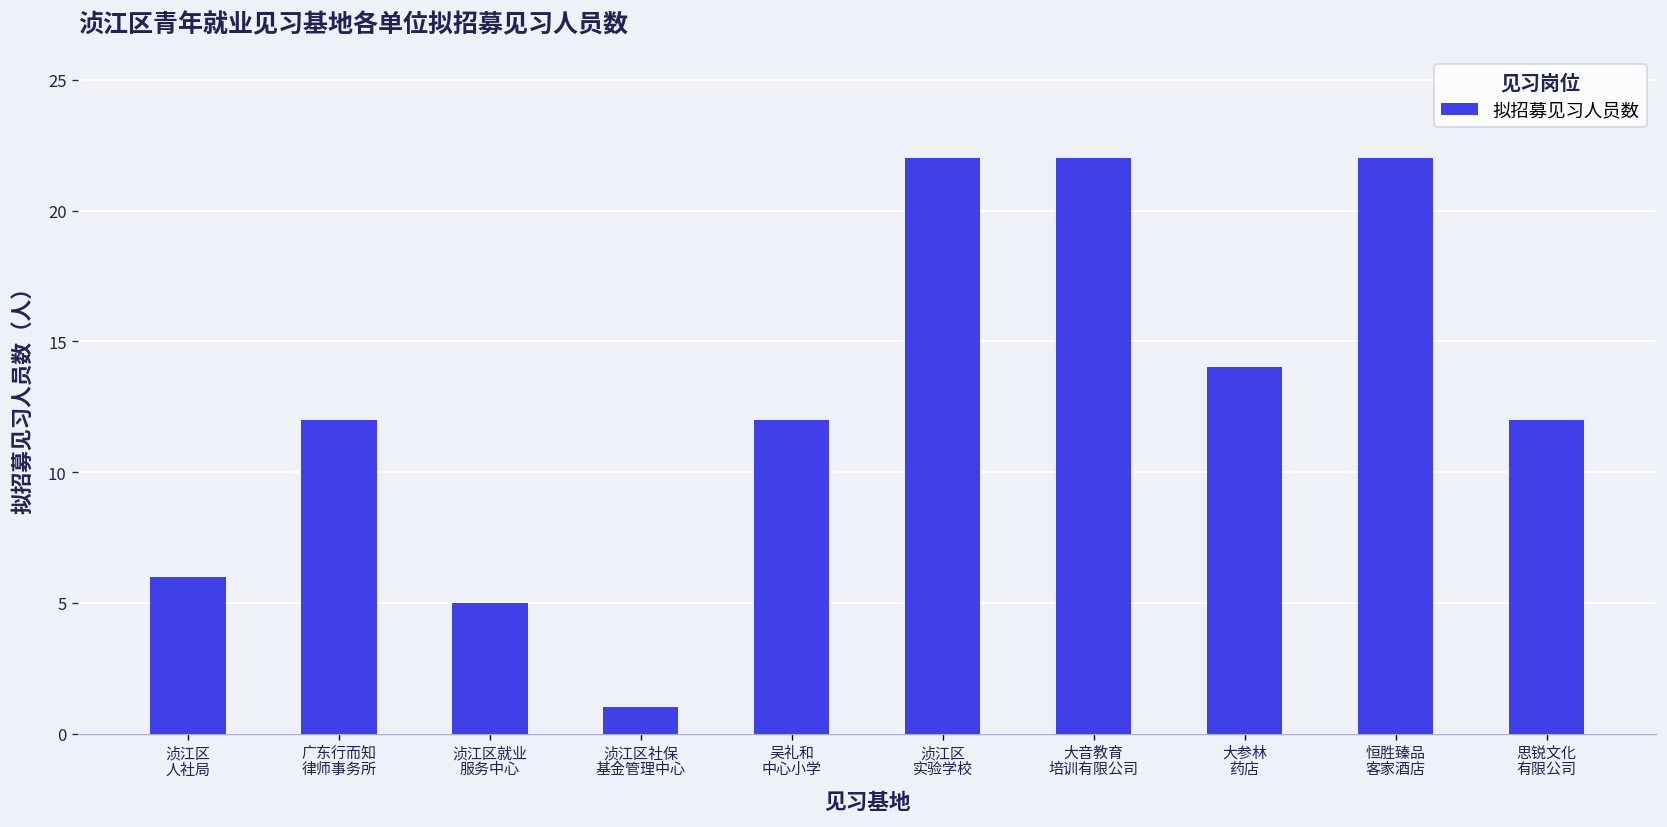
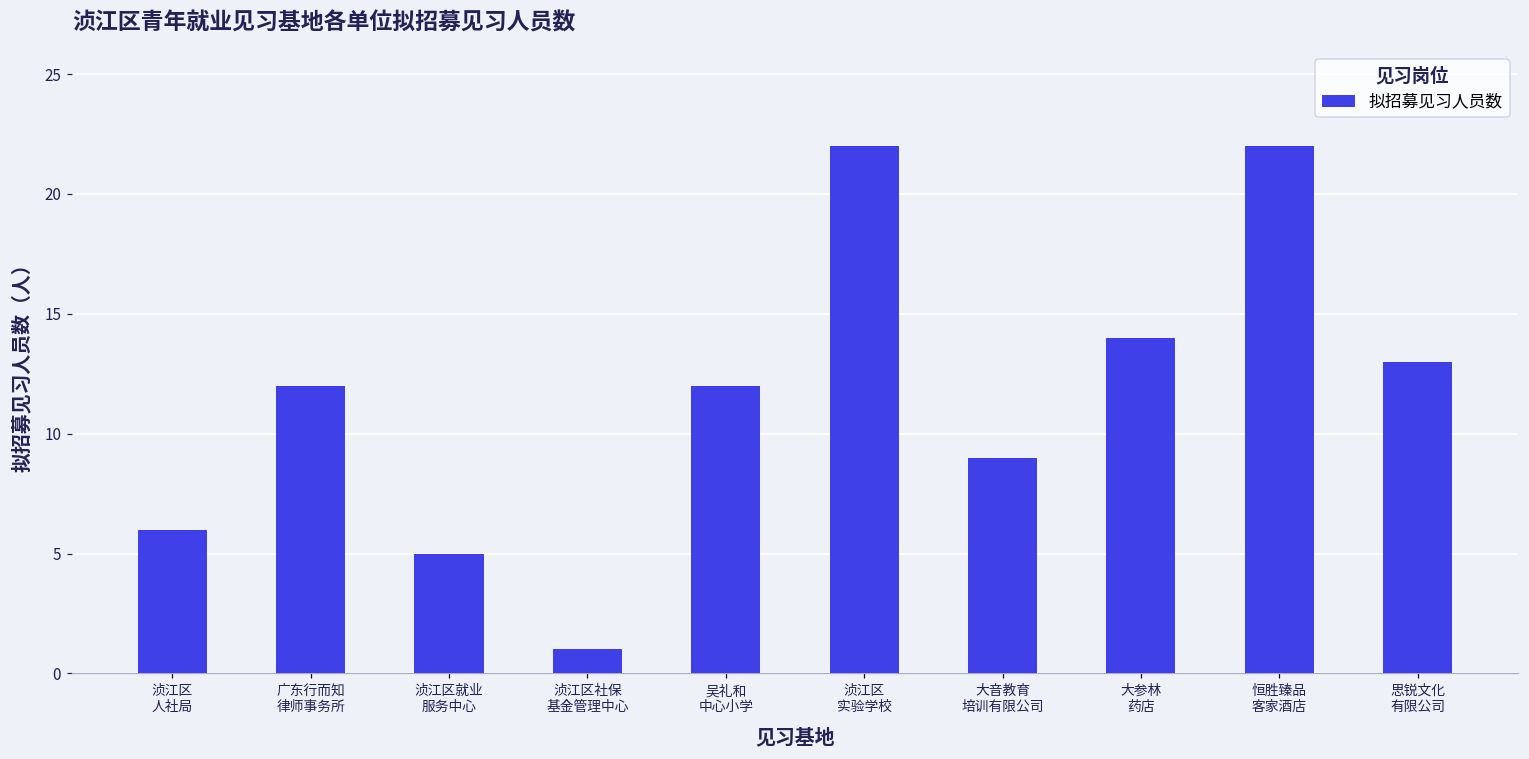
大音教育 培训有限公司: 22 -> 9
思锐文化 有限公司: 12 -> 13
